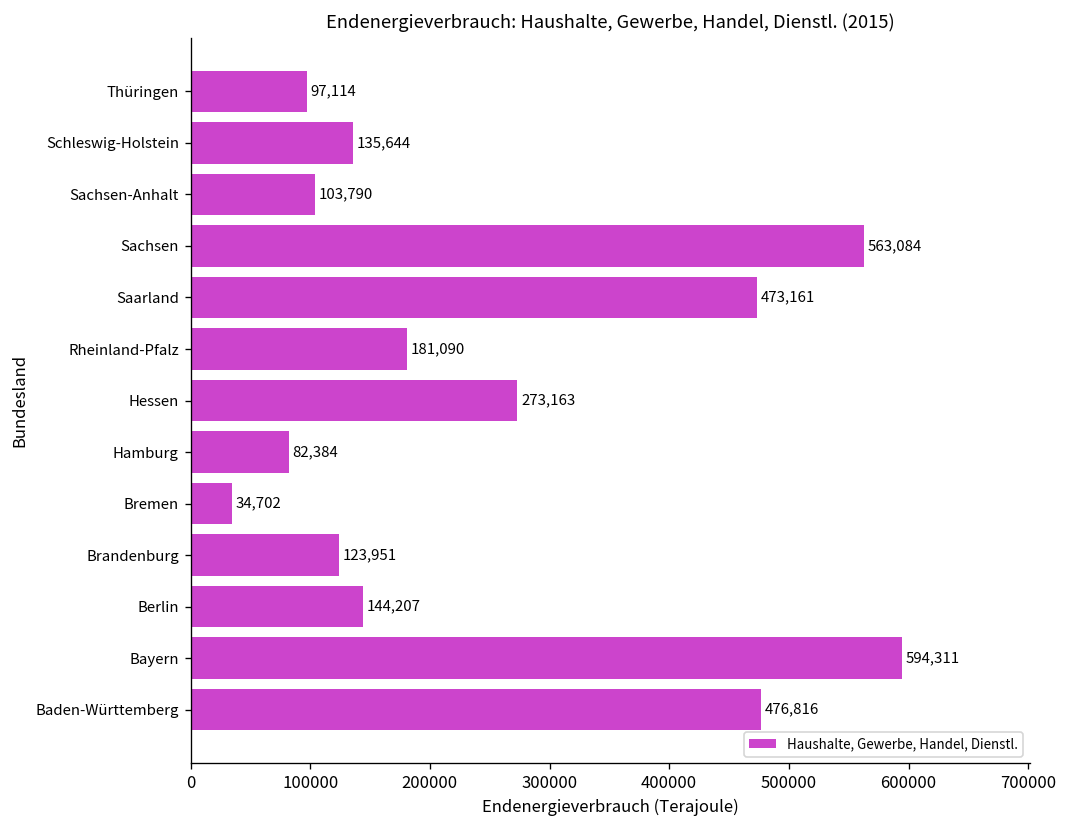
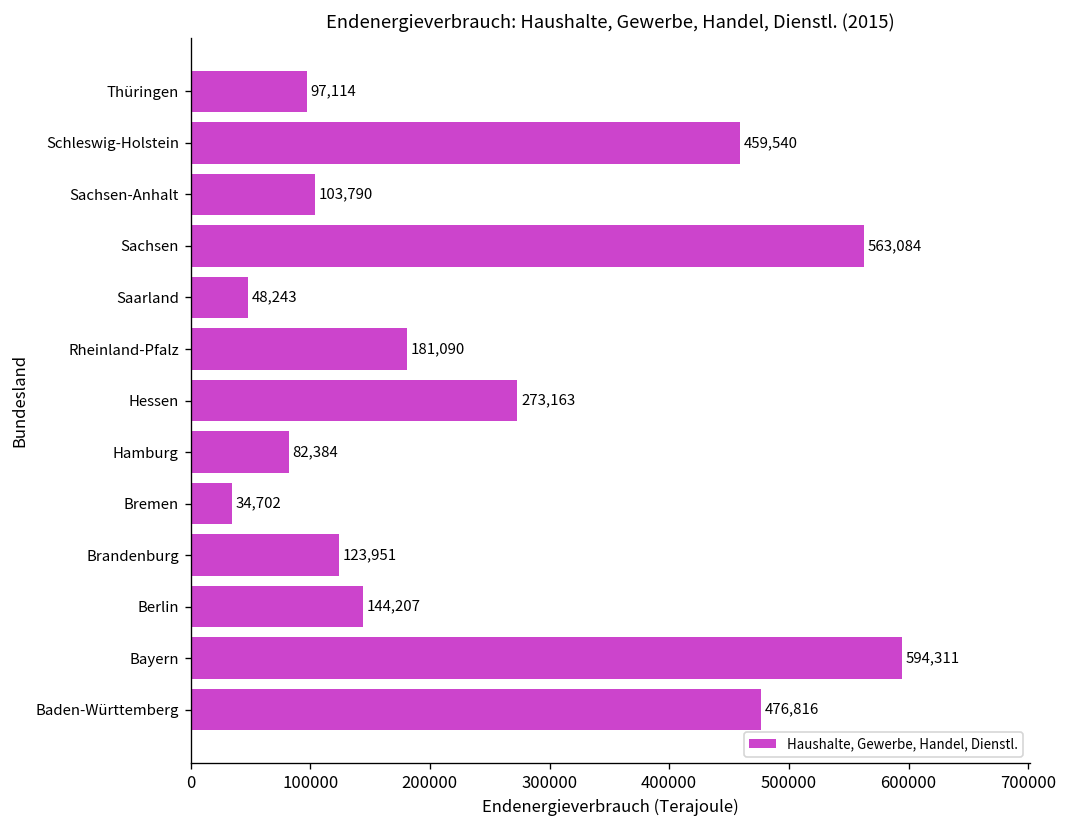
Schleswig-Holstein: 135,644 -> 459,540
Saarland: 473,161 -> 48,243
